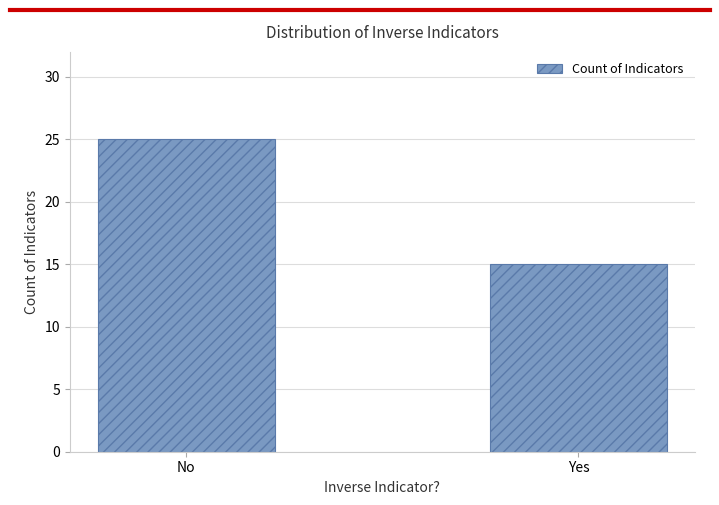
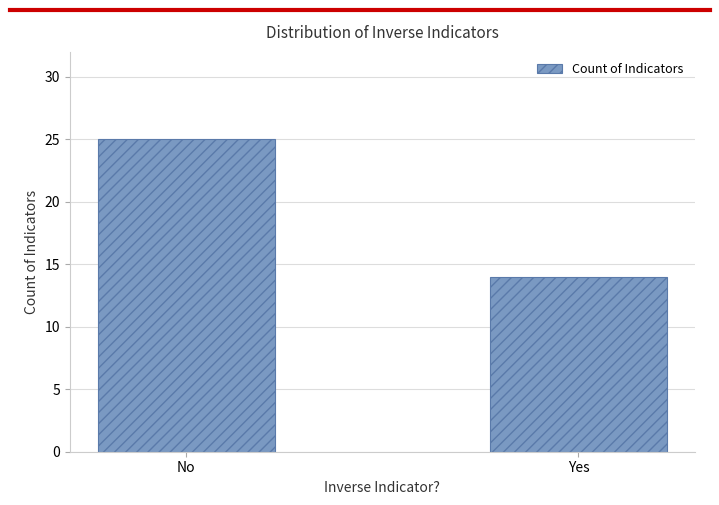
Yes: 15 -> 14
